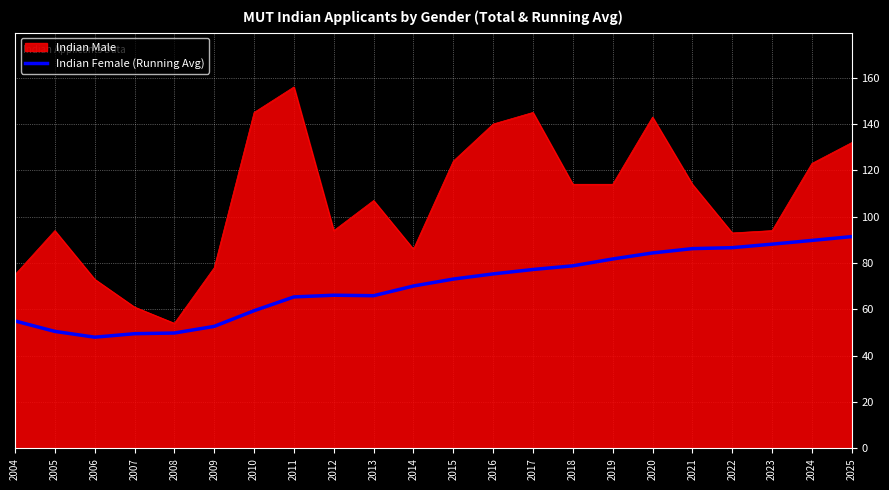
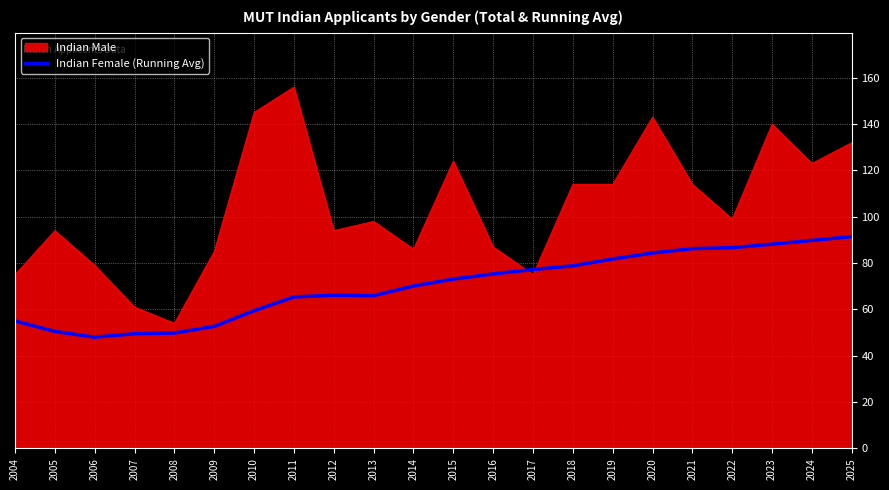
Indian Male, 2006: 73 -> 79
Indian Male, 2009: 78 -> 85
Indian Male, 2013: 107 -> 98
Indian Male, 2016: 140 -> 87
Indian Male, 2017: 145 -> 75
Indian Male, 2022: 93 -> 99
Indian Male, 2023: 94 -> 140
